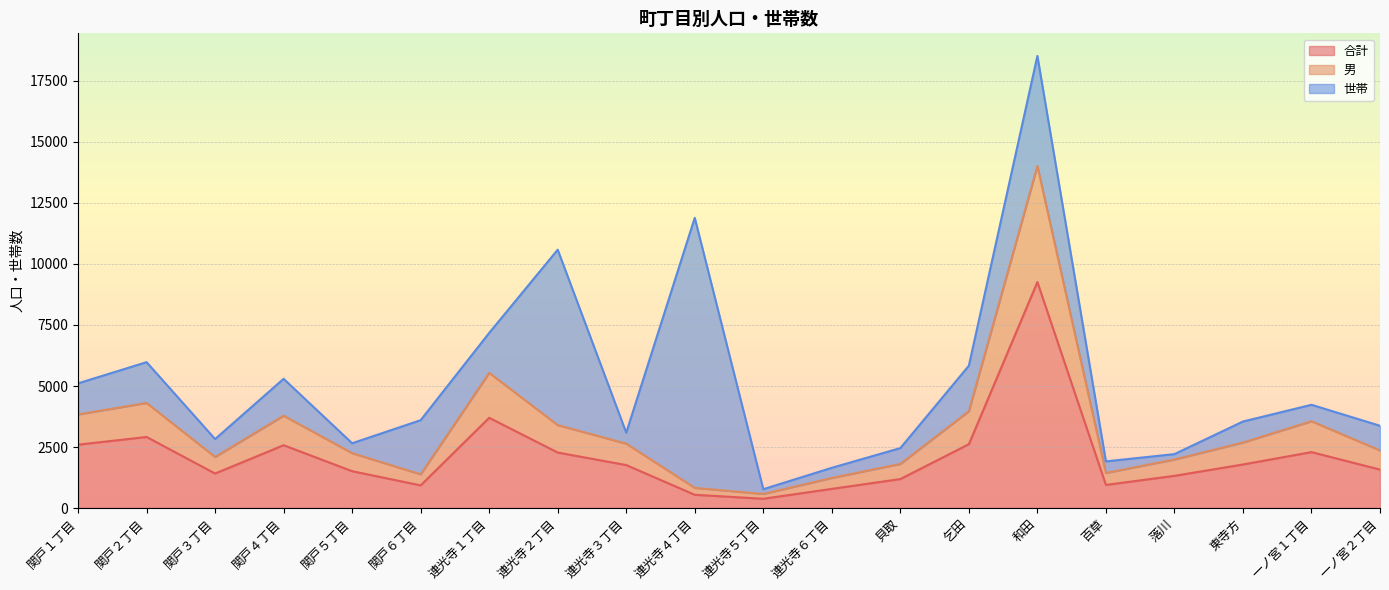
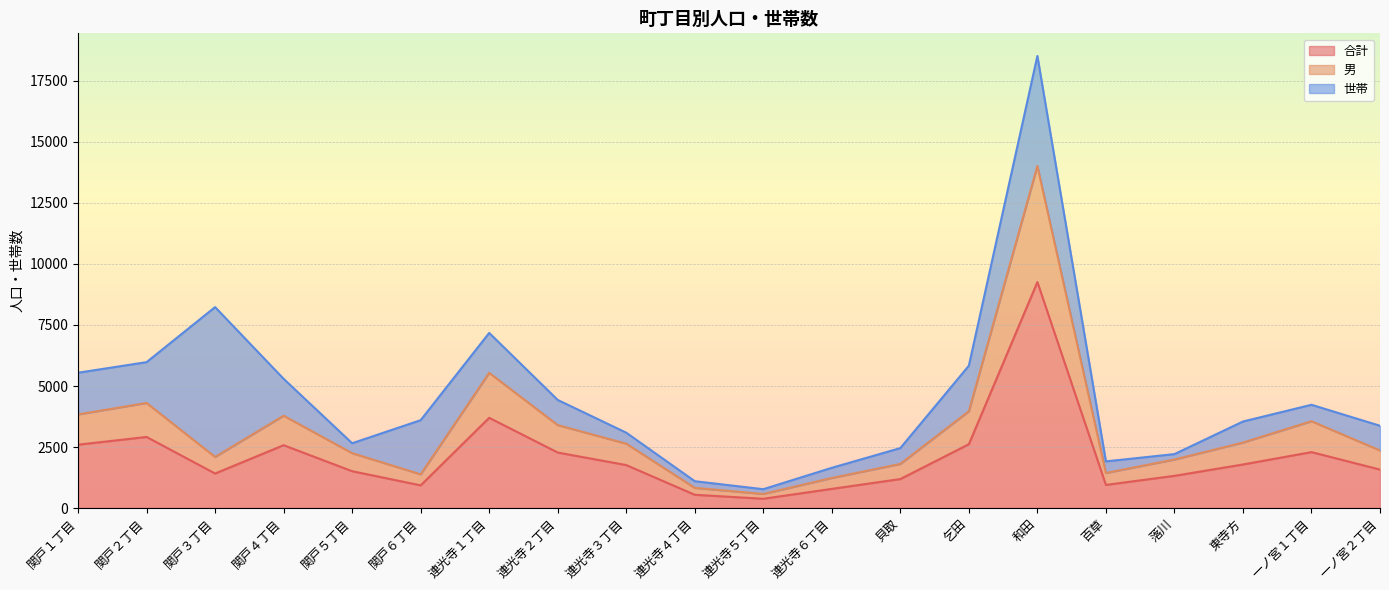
世帯, 関戸１丁目: 1300 -> 1700
世帯, 関戸３丁目: 700 -> 6100
世帯, 連光寺２丁目: 7200 -> 1000
世帯, 連光寺４丁目: 11100 -> 300
